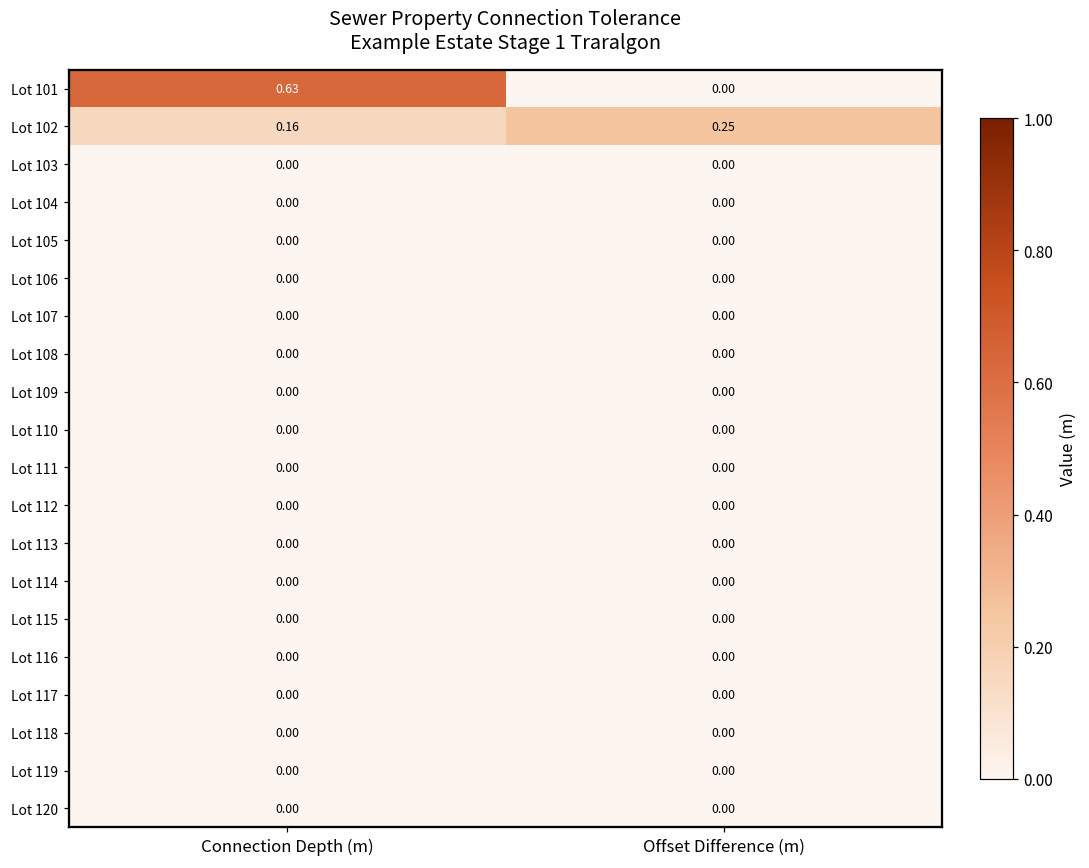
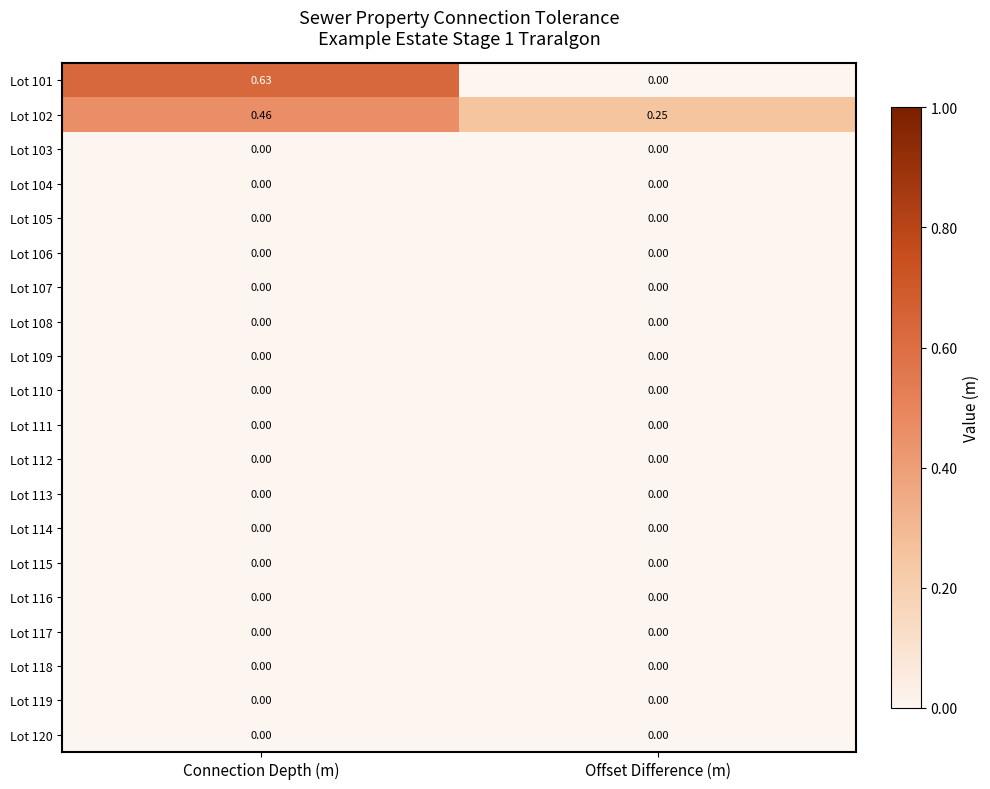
Lot 102, Connection Depth (m): 0.16 -> 0.46
